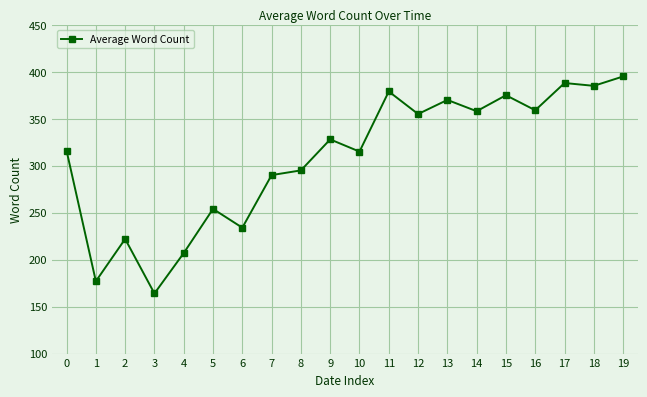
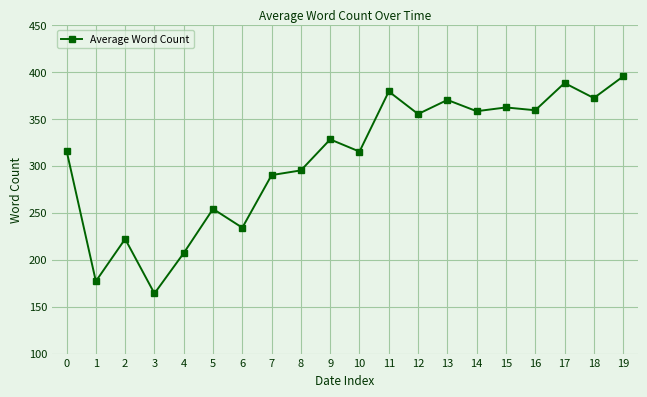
15: 380 -> 360
18: 390 -> 370
